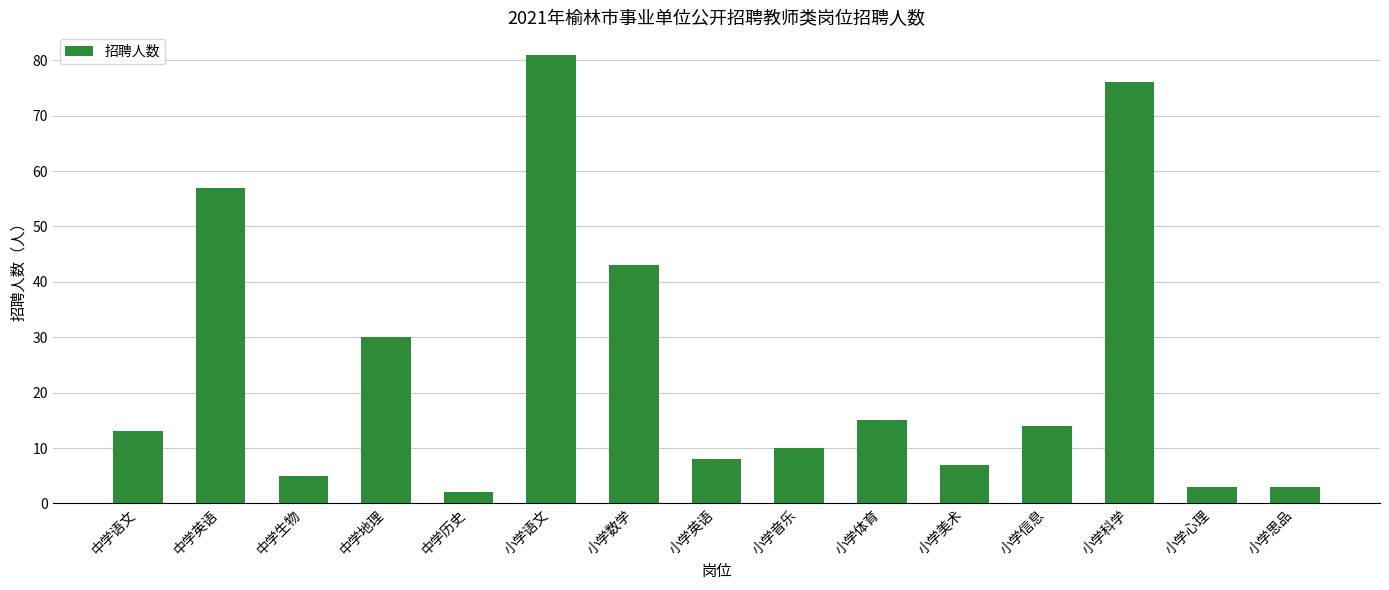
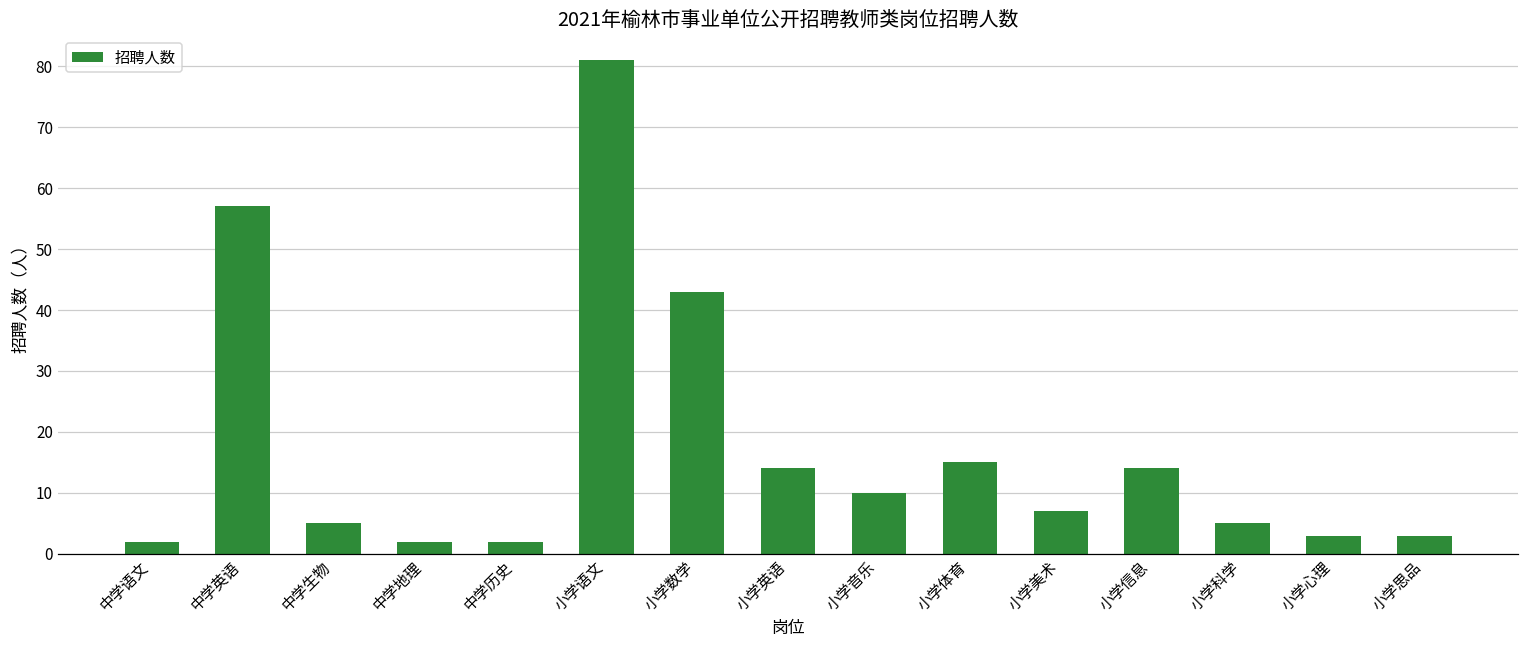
中学语文: 13 -> 2
中学地理: 30 -> 2
小学英语: 8 -> 14
小学科学: 76 -> 5
